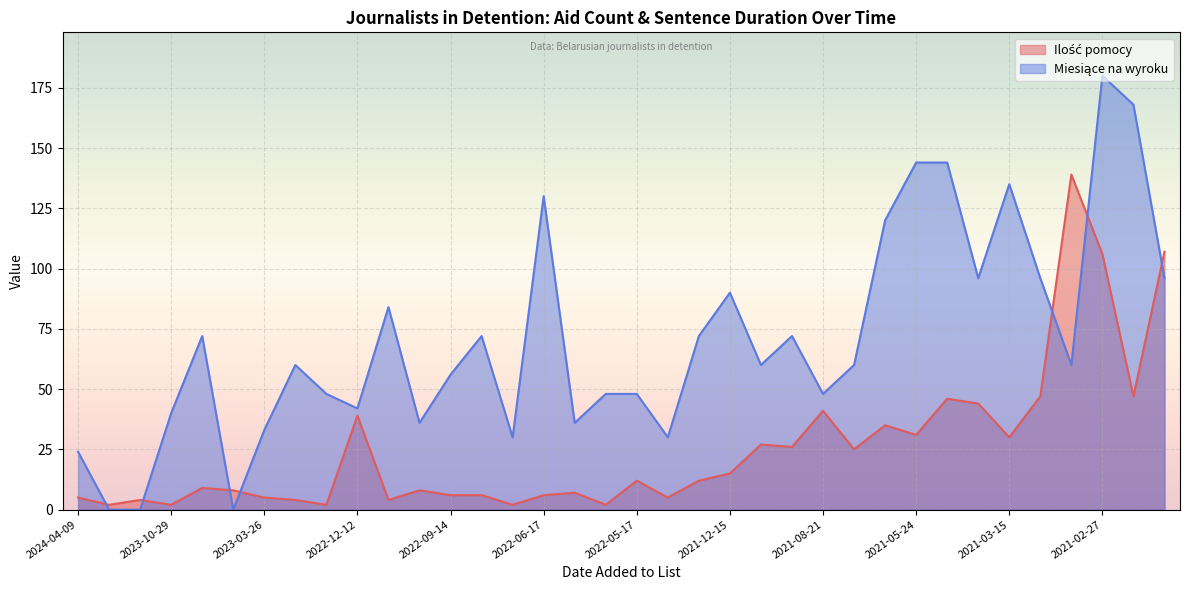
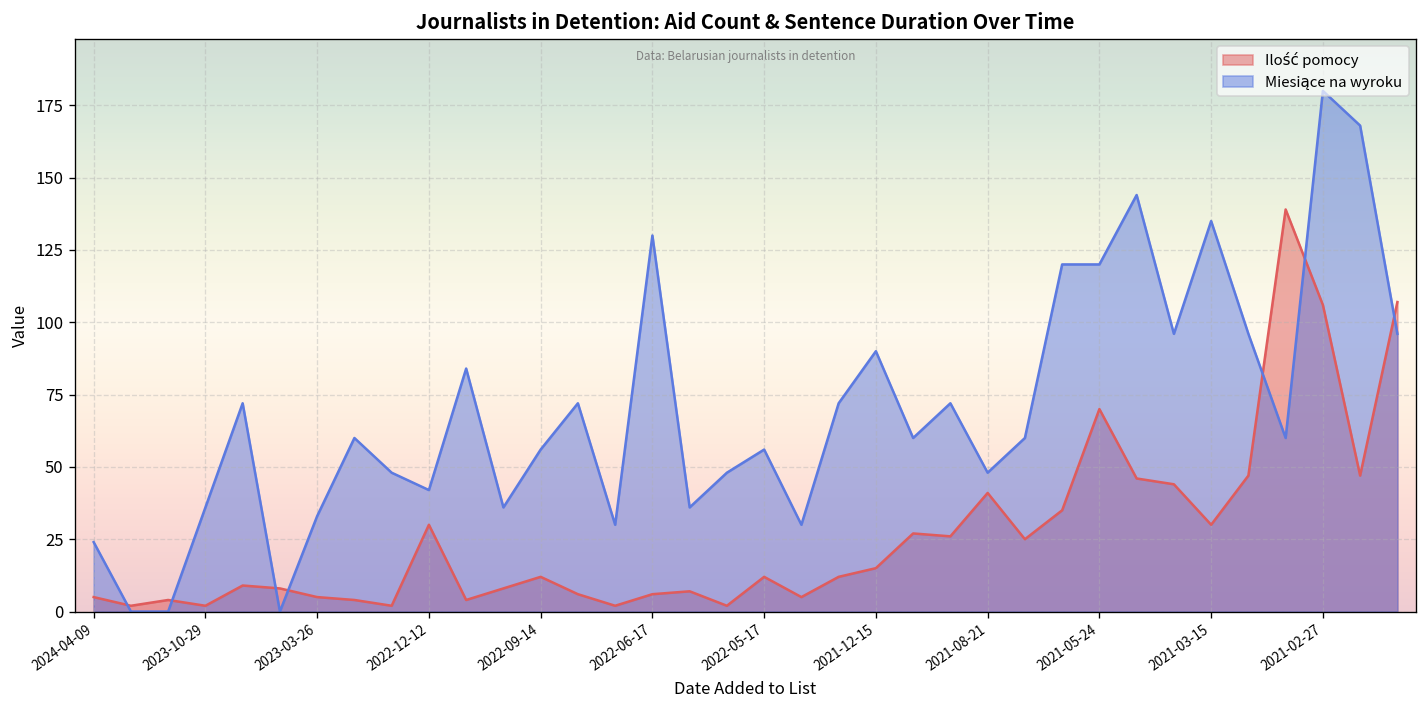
Miesiące na wyroku, 2023-10-29: 40 -> 36
Ilość pomocy, 2022-12-12: 39 -> 30
Ilość pomocy, 2022-09-14: 6 -> 12
Miesiące na wyroku, 2022-05-17: 48 -> 56
Ilość pomocy, 2021-05-24: 31 -> 70
Miesiące na wyroku, 2021-05-24: 144 -> 120
